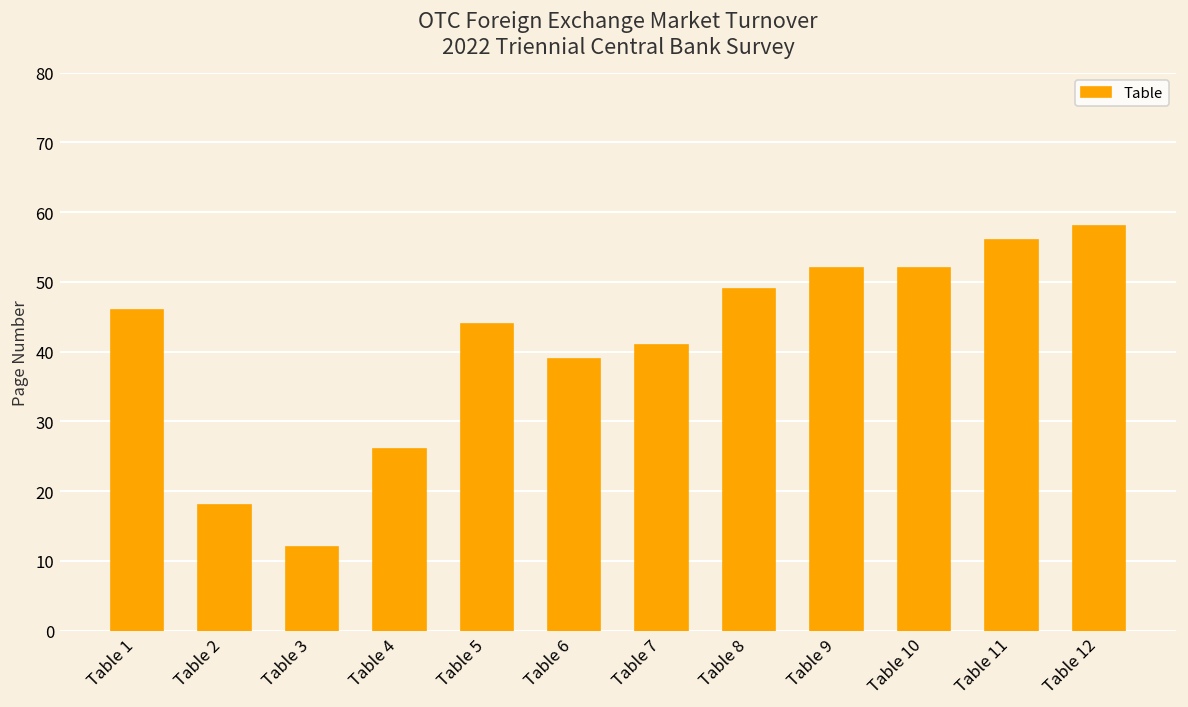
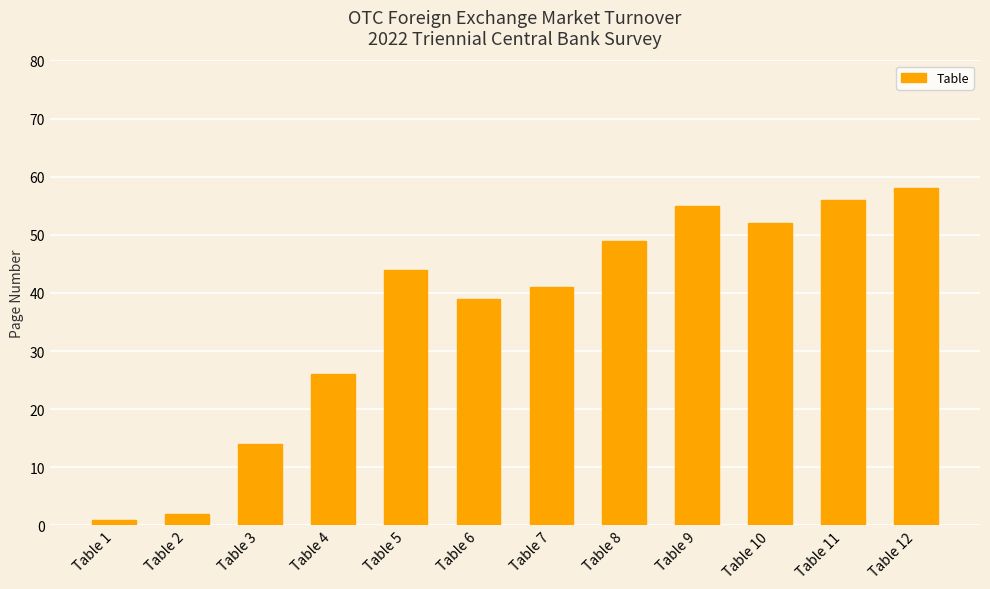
Table 1: 46 -> 1
Table 2: 18 -> 2
Table 3: 12 -> 14
Table 9: 52 -> 55
